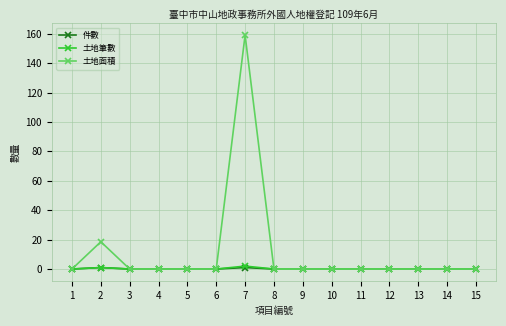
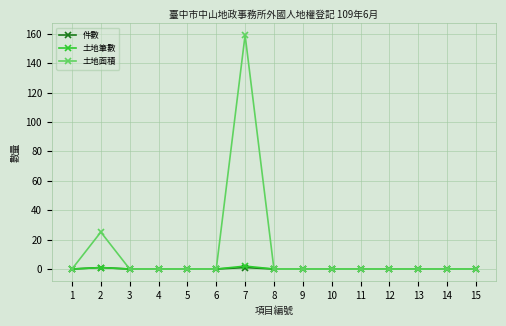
土地面積, 2: 19 -> 25
